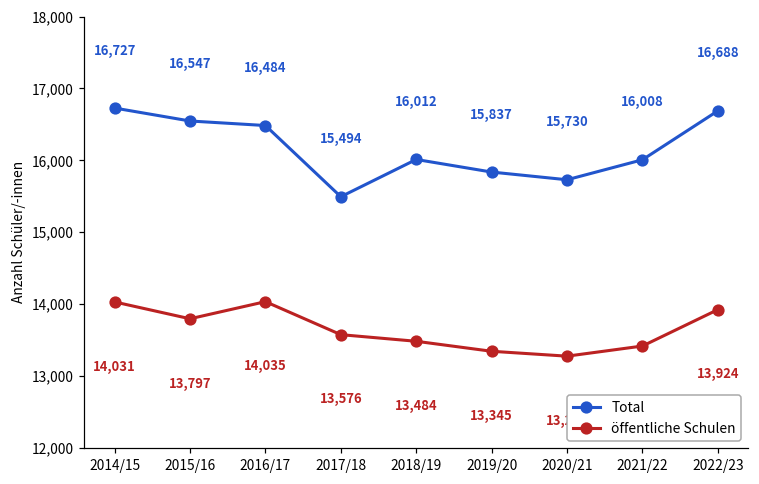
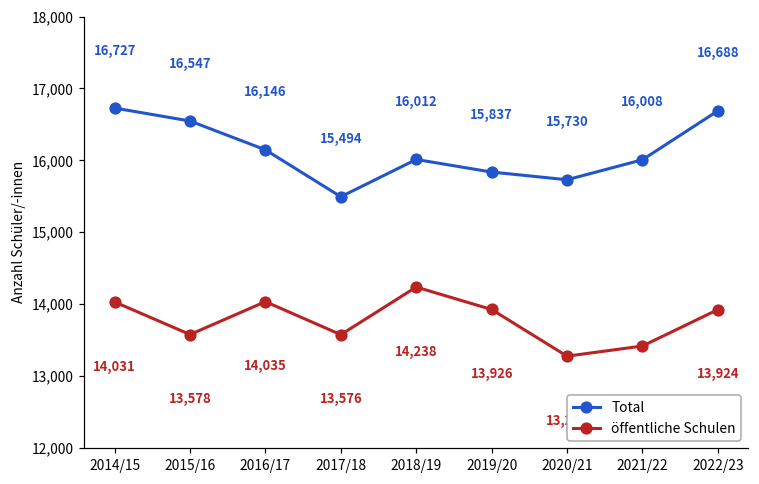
öffentliche Schulen, 2015/16: 13,797 -> 13,578
Total, 2016/17: 16,484 -> 16,146
öffentliche Schulen, 2018/19: 13,484 -> 14,238
öffentliche Schulen, 2019/20: 13,345 -> 13,926
